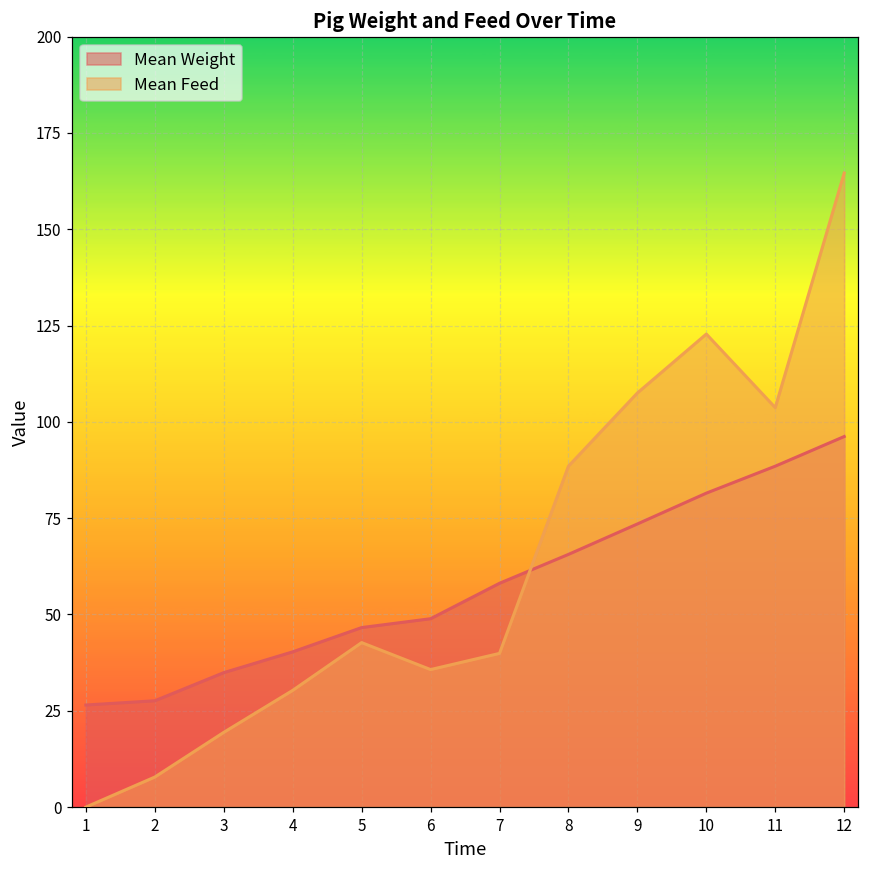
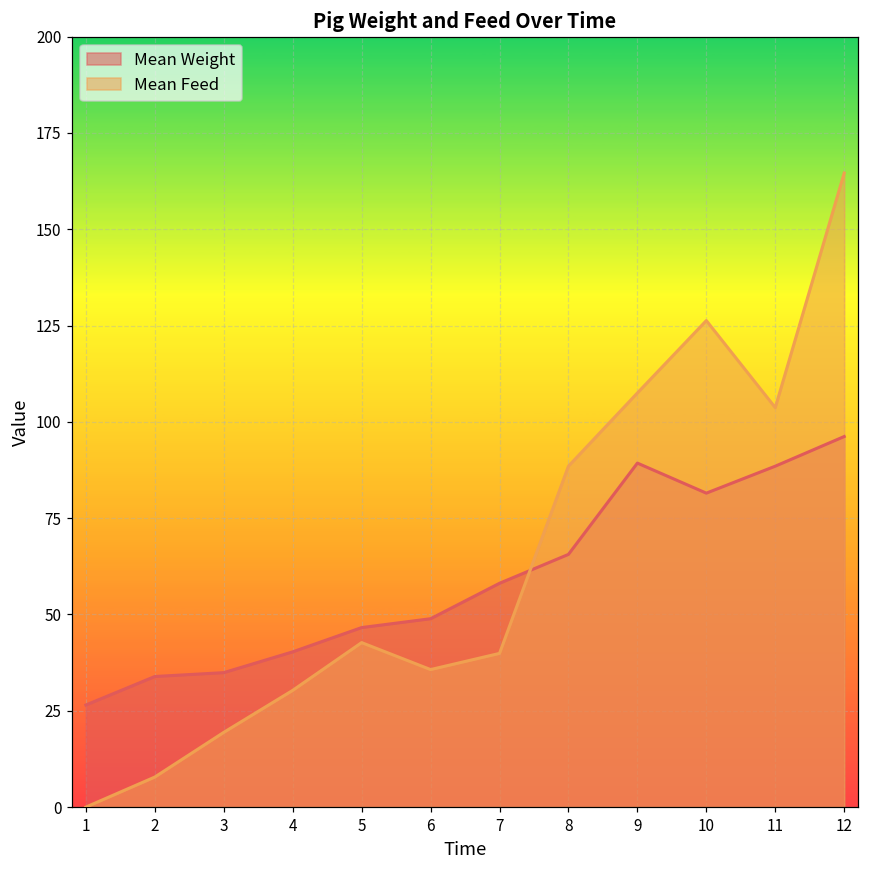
Mean Weight, 2: 28 -> 34
Mean Weight, 9: 74 -> 89
Mean Feed, 10: 123 -> 126
